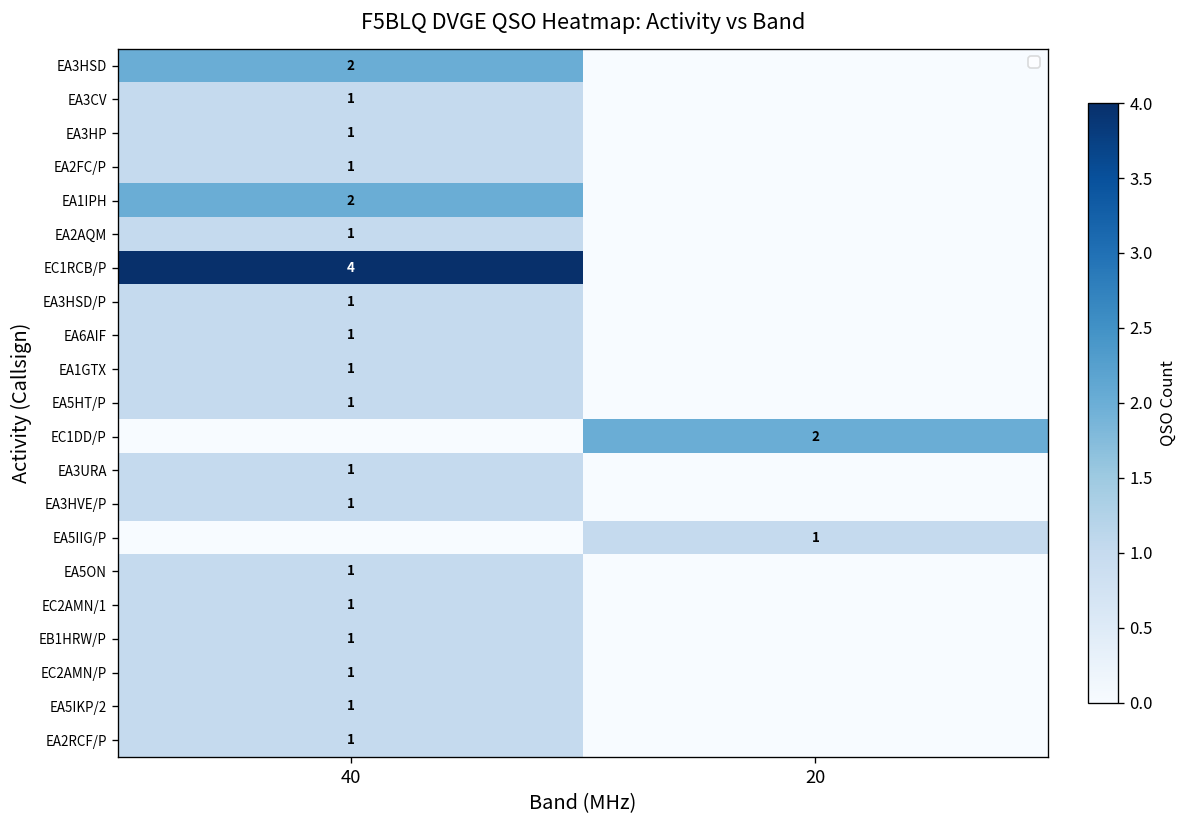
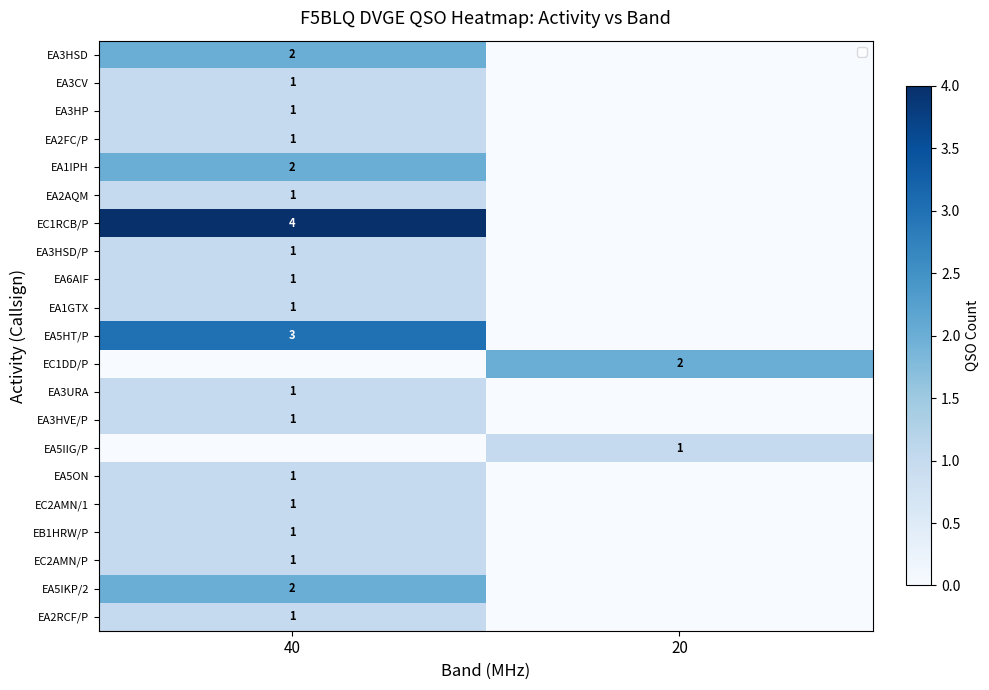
EA5HT/P, 40: 1 -> 3
EA5IKP/2, 40: 1 -> 2
